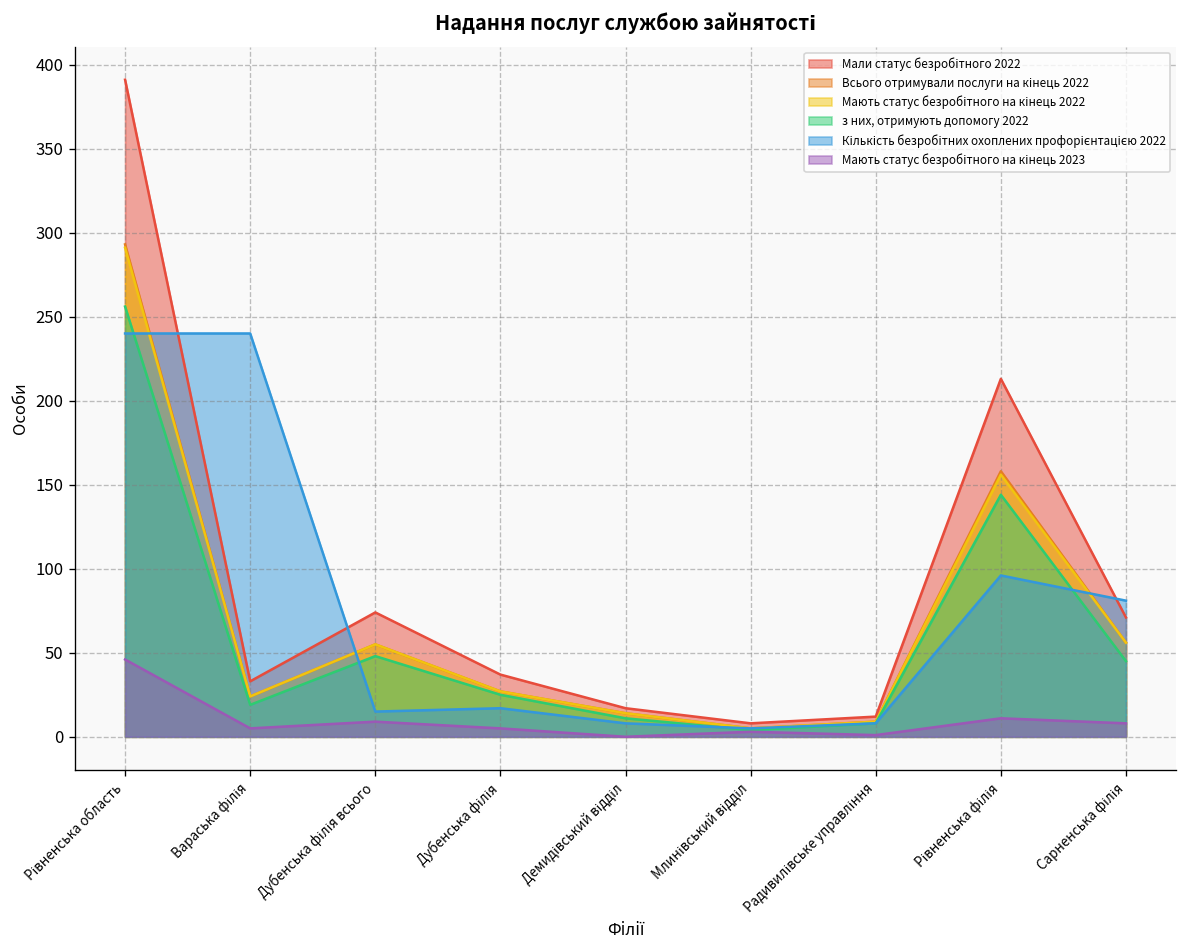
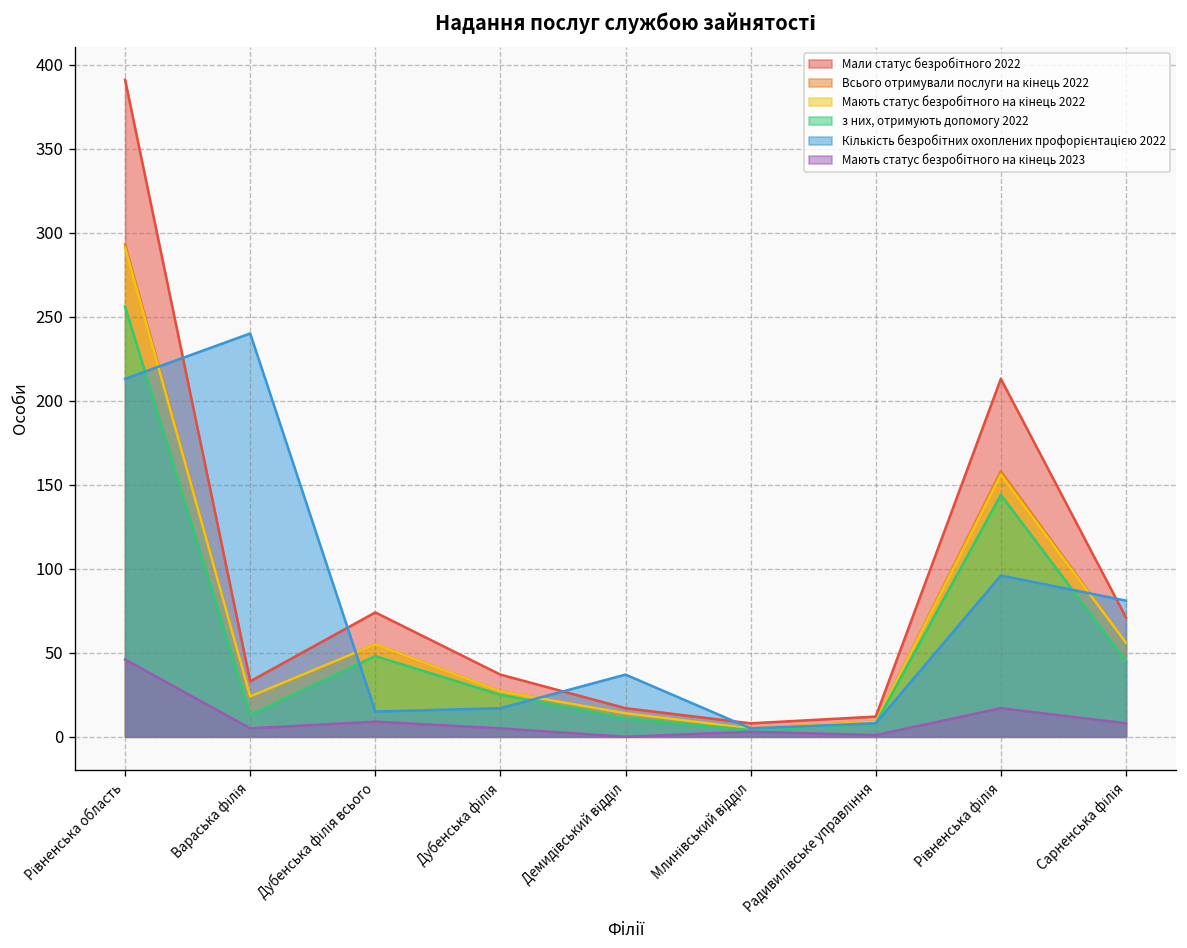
Кількість безробітних охоплених профорієнтацією 2022, Рівненська область: 240 -> 213
з них, отримують допомогу 2022, Вараська філія: 19 -> 13
Кількість безробітних охоплених профорієнтацією 2022, Демидівський відділ: 8 -> 37
Мають статус безробітного на кінець 2023, Рівненська філія: 11 -> 17
